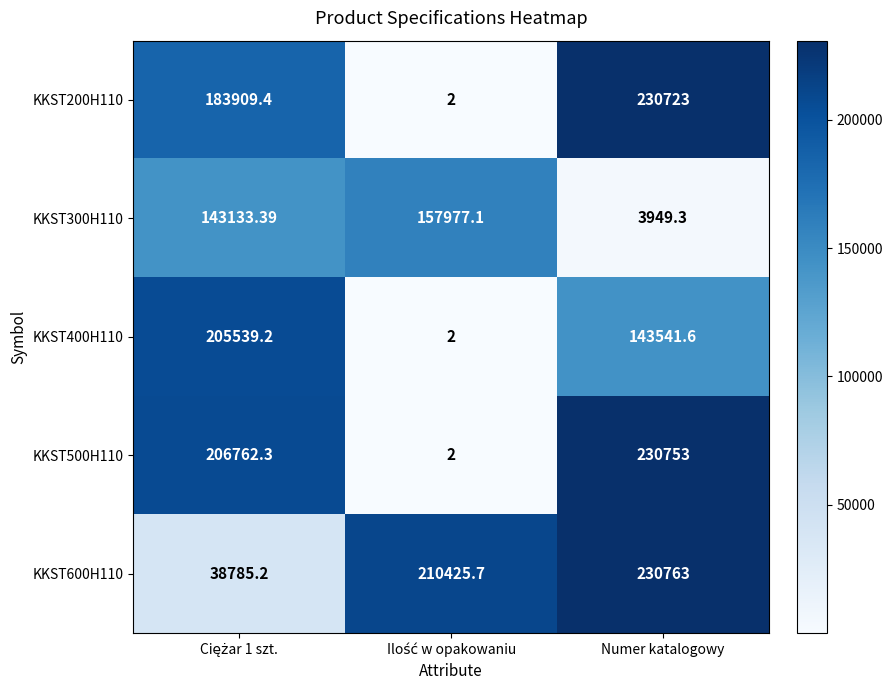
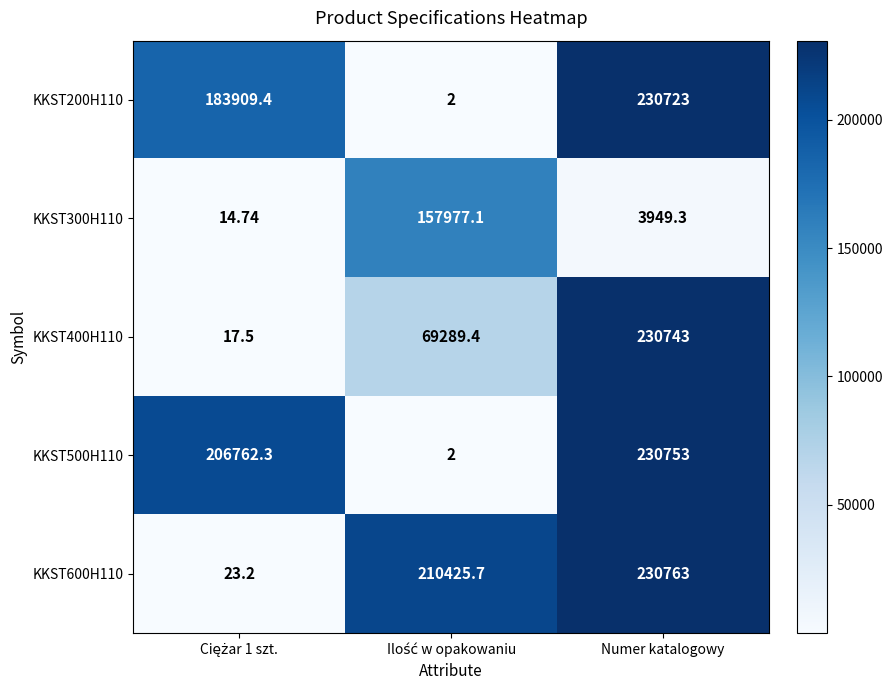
KKST300H110, Ciężar 1 szt.: 143133.39 -> 14.74
KKST400H110, Ciężar 1 szt.: 205539.2 -> 17.5
KKST400H110, Ilość w opakowaniu: 2 -> 69289.4
KKST400H110, Numer katalogowy: 143541.6 -> 230743
KKST600H110, Ciężar 1 szt.: 38785.2 -> 23.2
